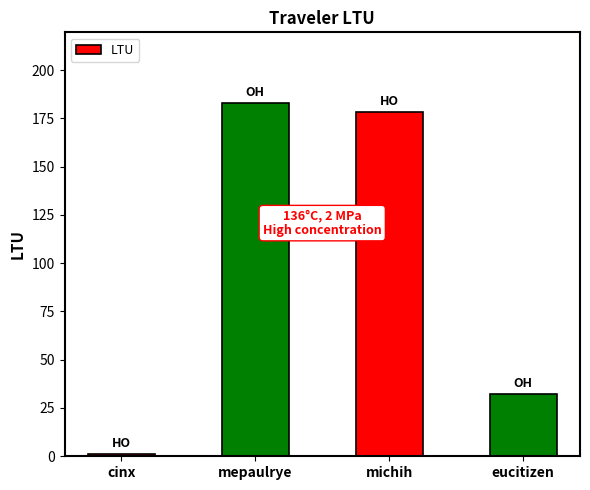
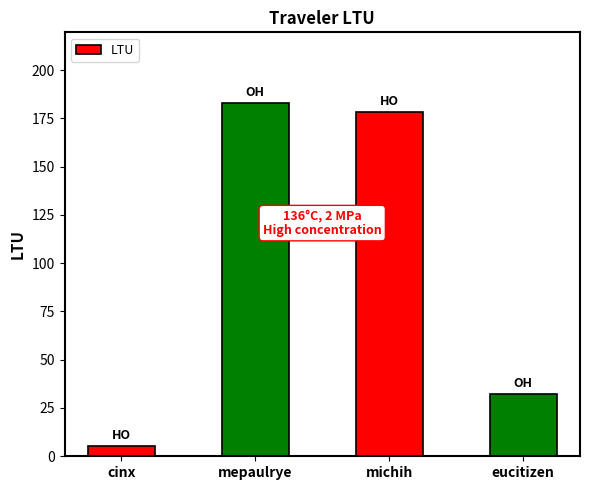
cinx: 1 -> 5
